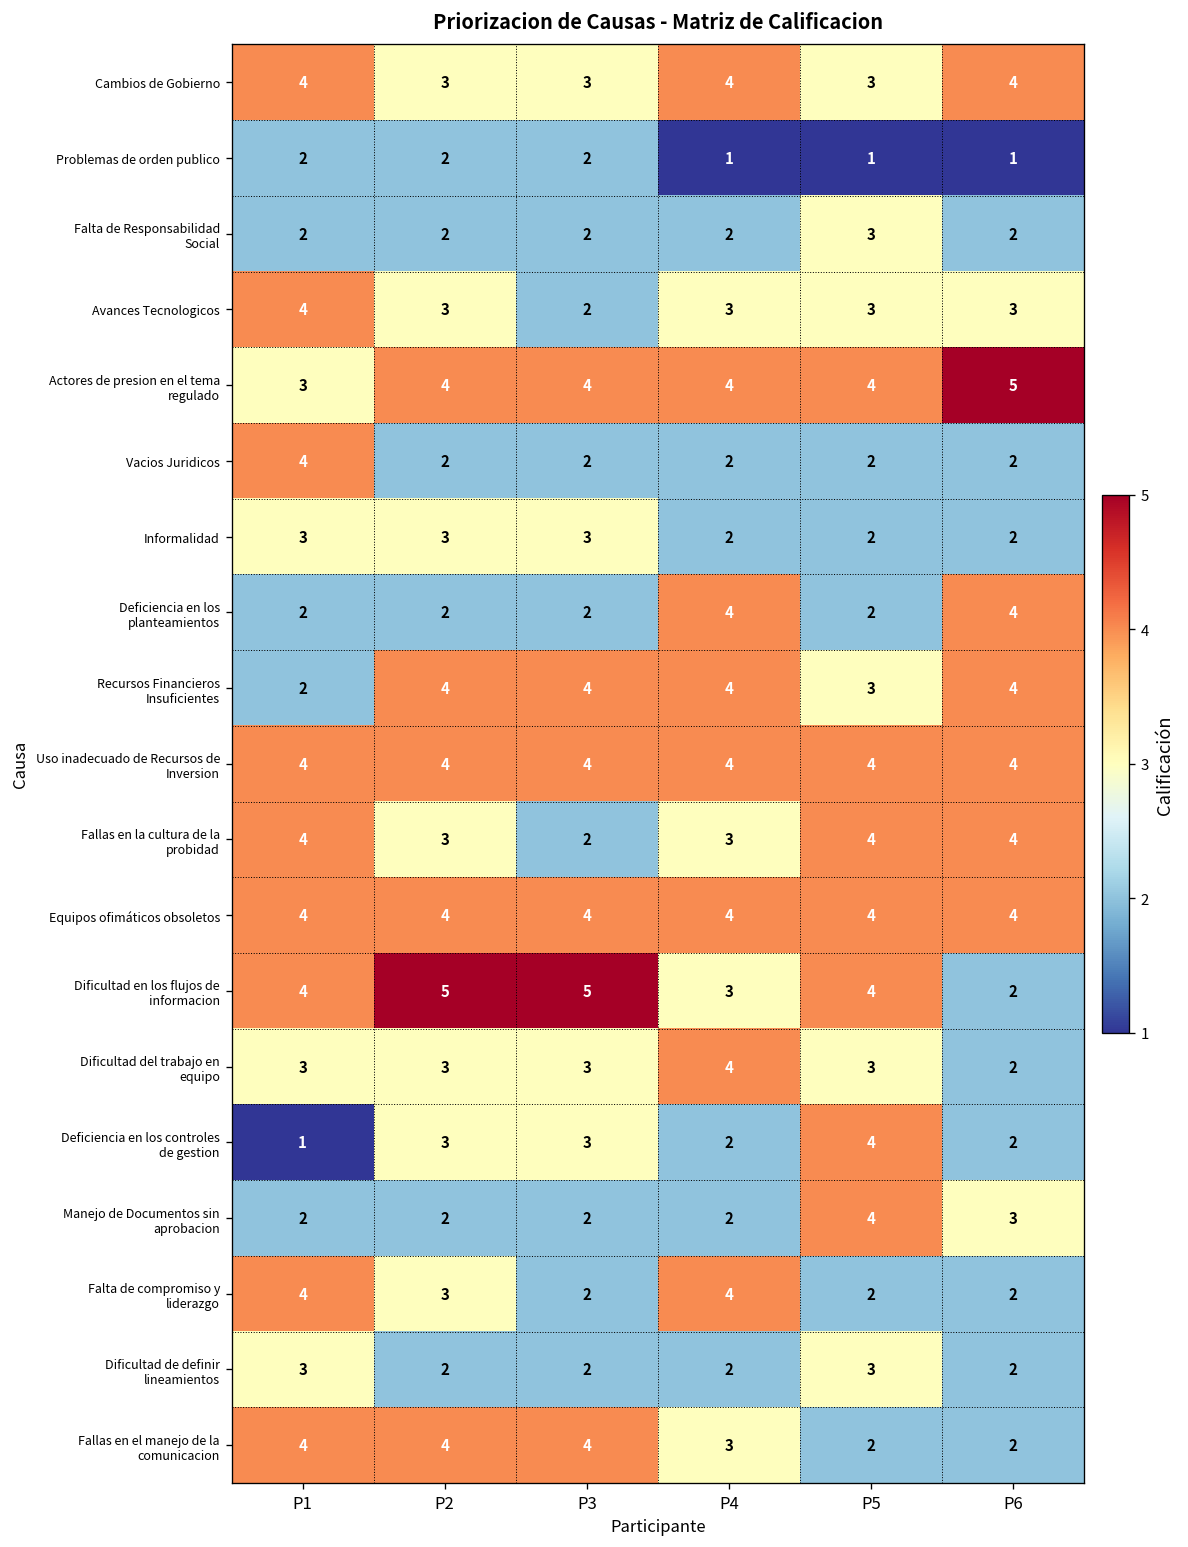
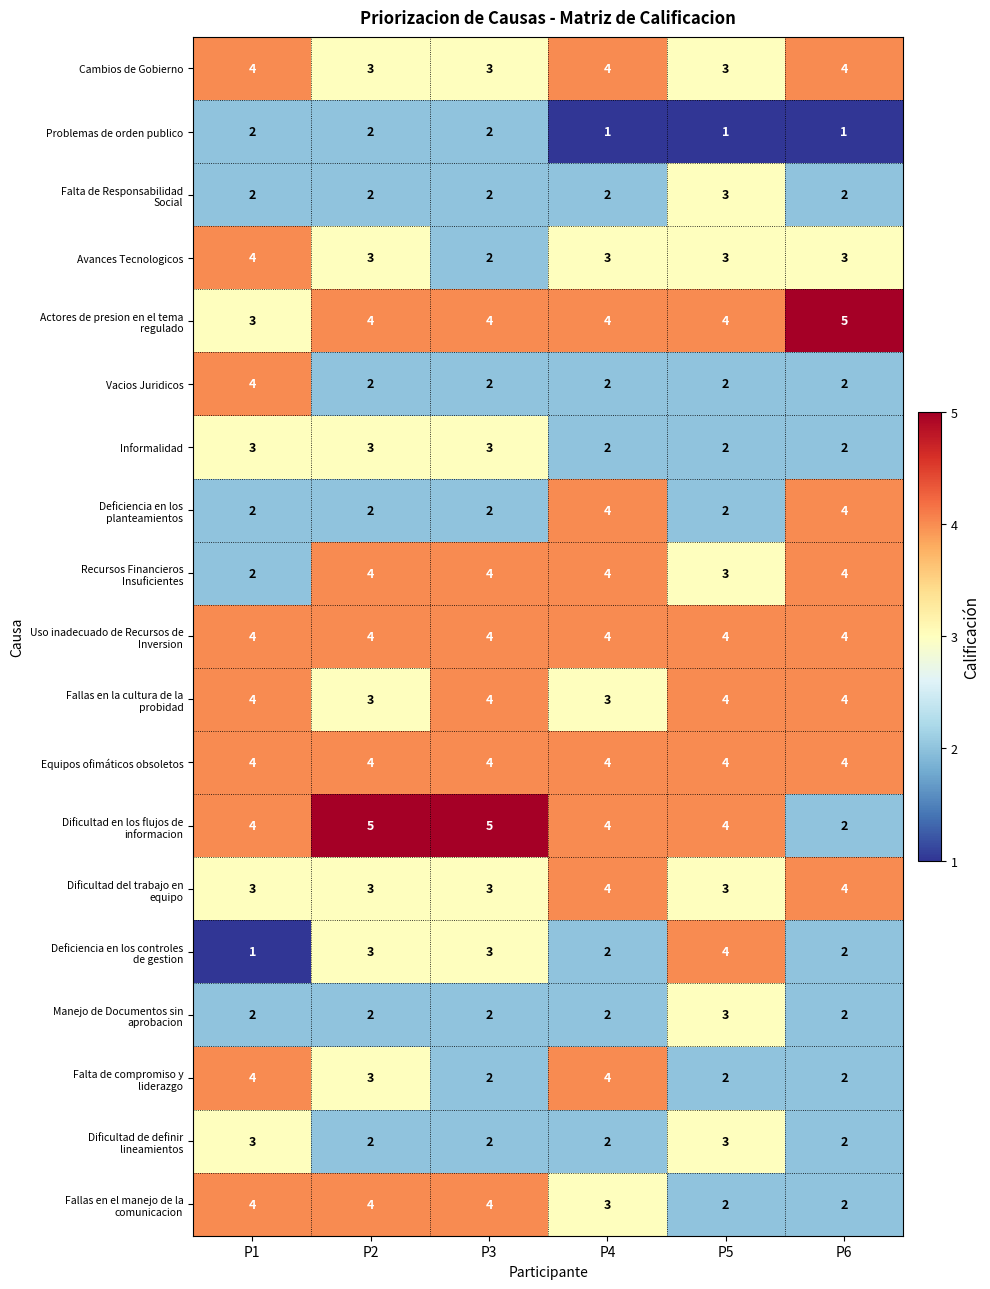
Fallas en la cultura de la probidad, P3: 2 -> 4
Dificultad en los flujos de informacion, P4: 3 -> 4
Dificultad del trabajo en equipo, P6: 2 -> 4
Manejo de Documentos sin aprobacion, P5: 4 -> 3
Manejo de Documentos sin aprobacion, P6: 3 -> 2
